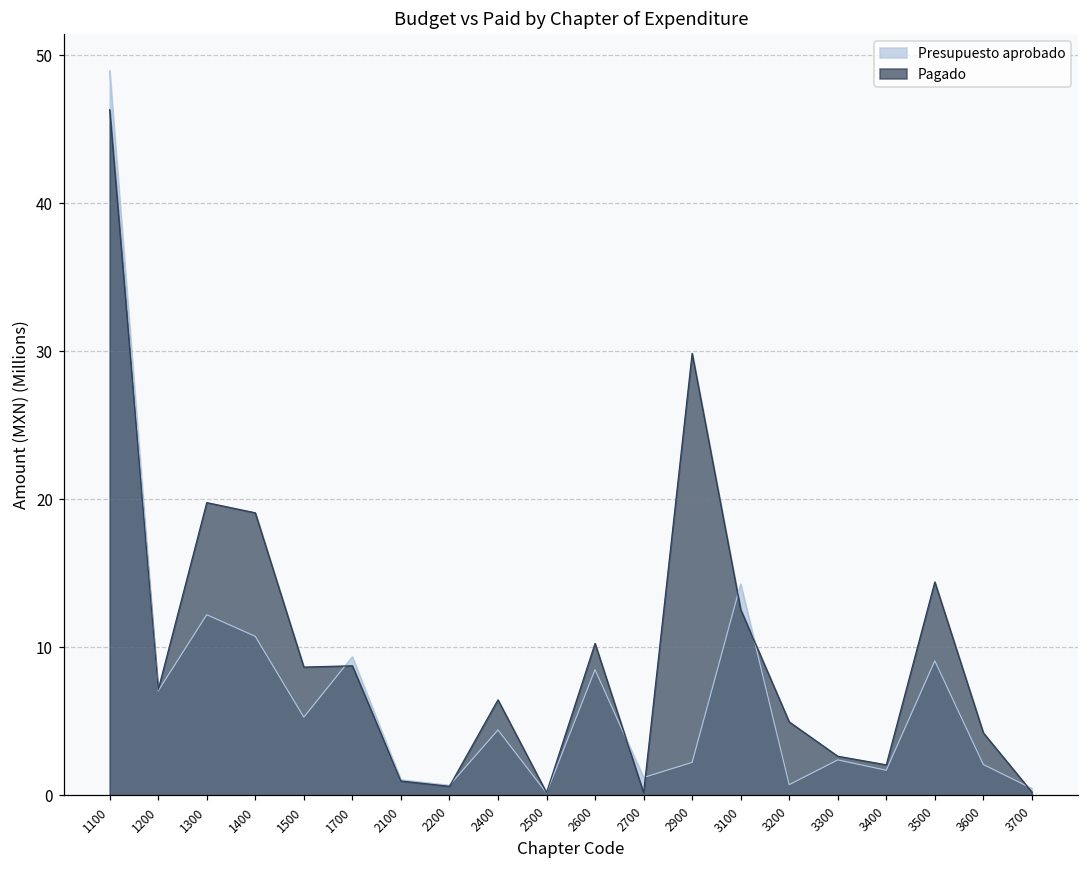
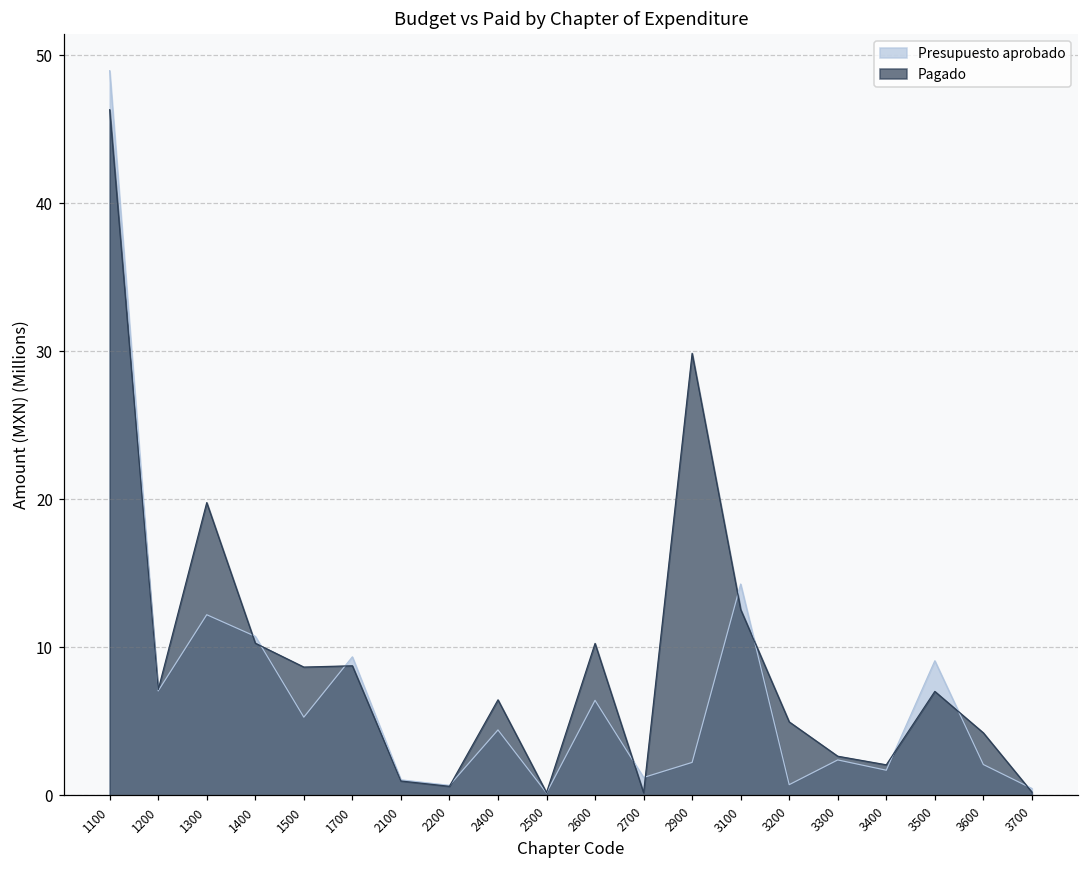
Pagado, 1400: 19.1 -> 10.3
Presupuesto aprobado, 2600: 8.5 -> 6.4
Pagado, 3500: 14.4 -> 7.0
